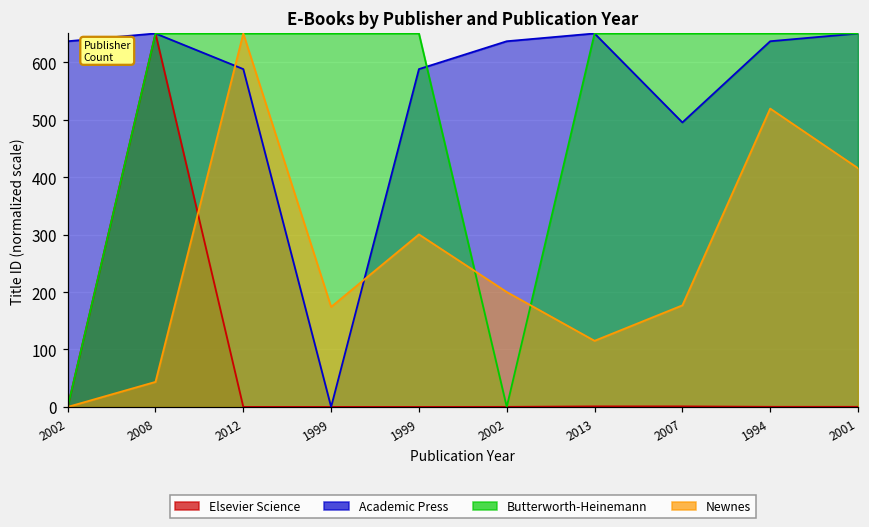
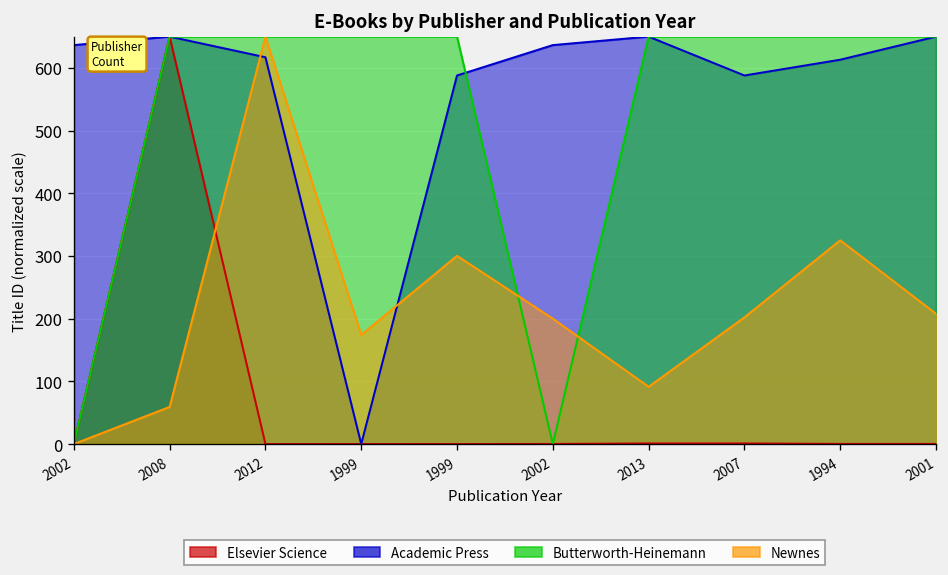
Newnes, 2008: 40 -> 60
Academic Press, 2012: 590 -> 620
Newnes, 2013: 120 -> 90
Academic Press, 2007: 500 -> 590
Newnes, 2007: 180 -> 200
Academic Press, 1994: 640 -> 610
Newnes, 1994: 520 -> 330
Newnes, 2001: 420 -> 210
